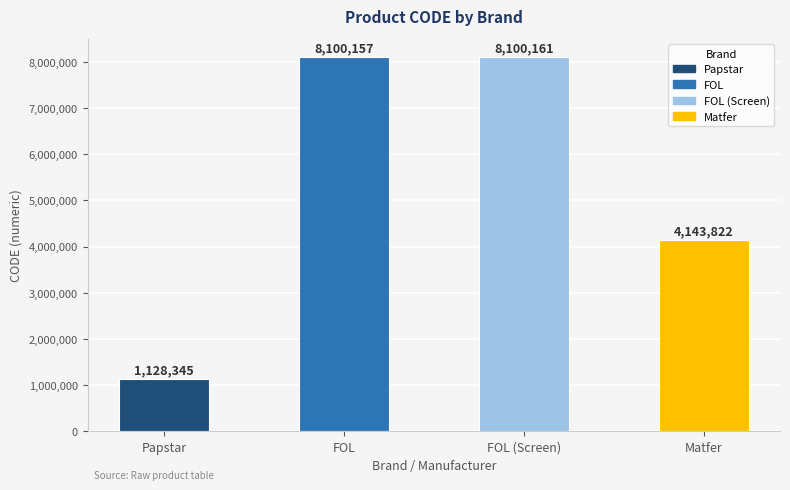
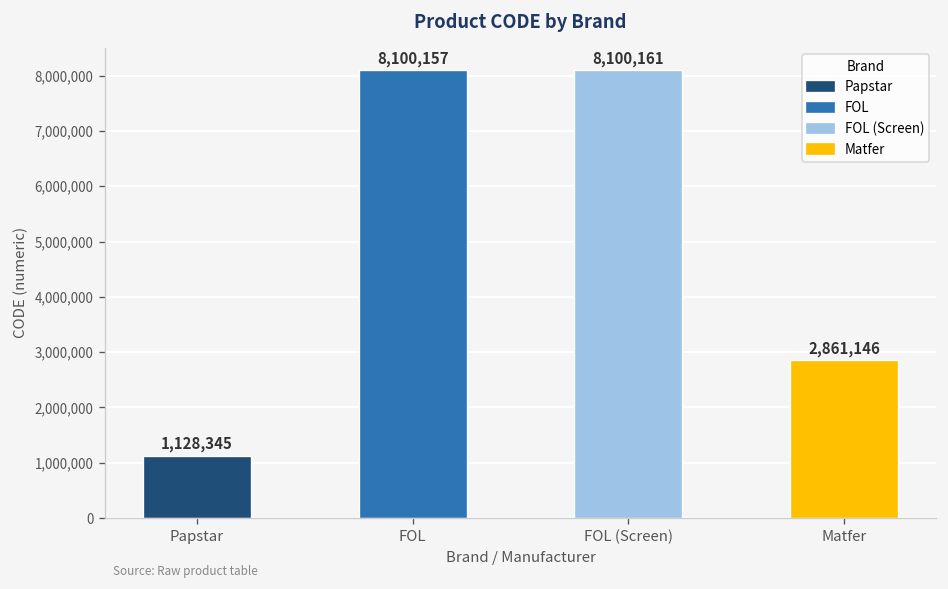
Matfer: 4,143,822 -> 2,861,146
